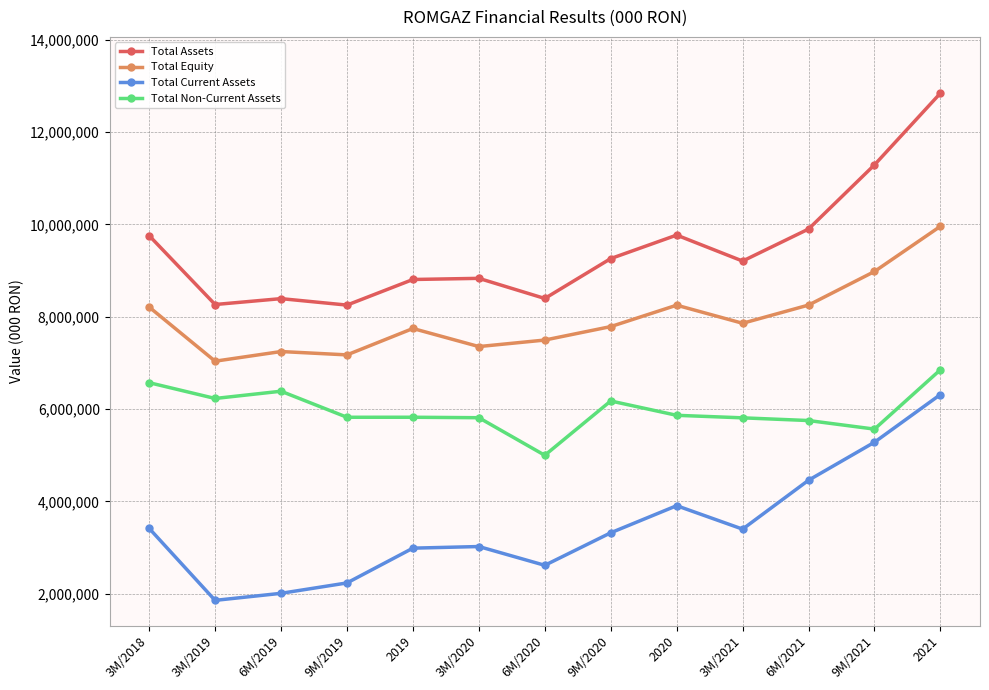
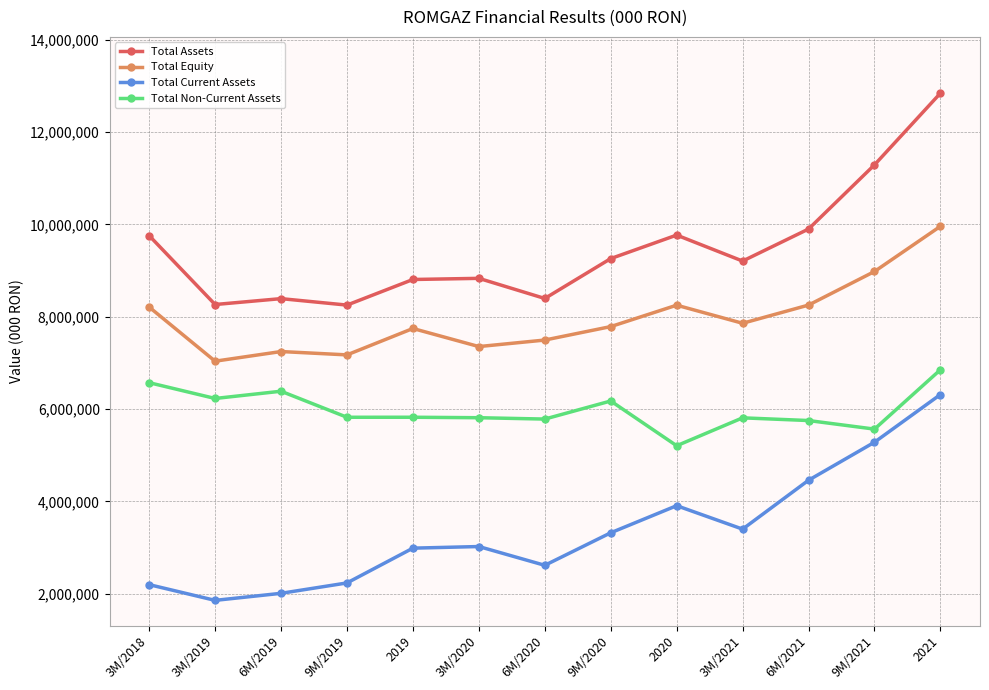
Total Current Assets, 3M/2018: 3,400,000 -> 2,200,000
Total Non-Current Assets, 6M/2020: 5,000,000 -> 5,800,000
Total Non-Current Assets, 2020: 5,900,000 -> 5,200,000
